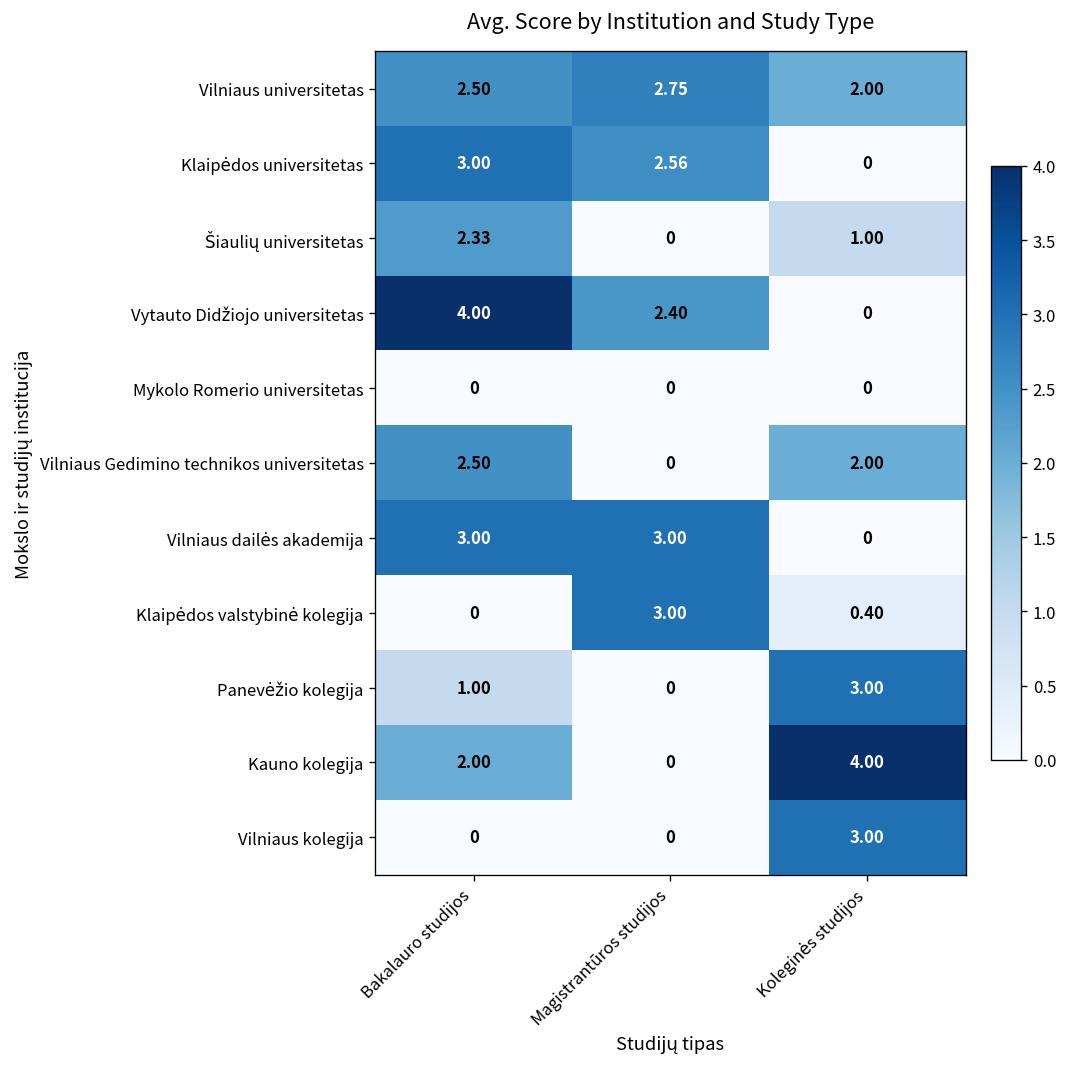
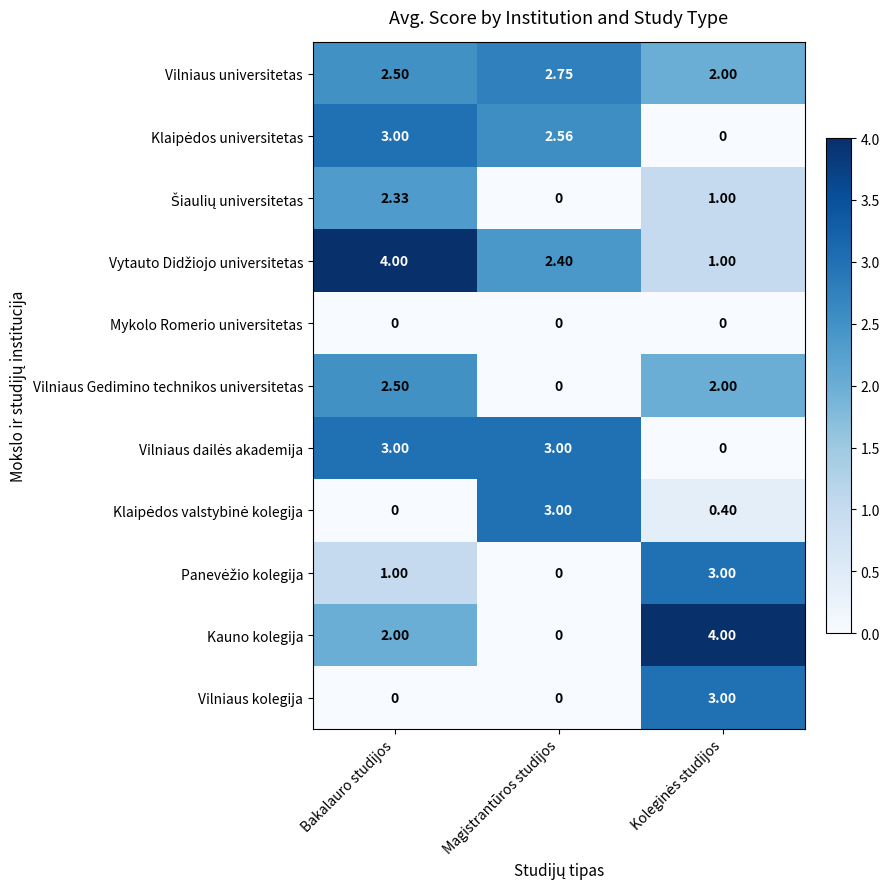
Vytauto Didžiojo universitetas, Koleginės studijos: 0 -> 1.00
